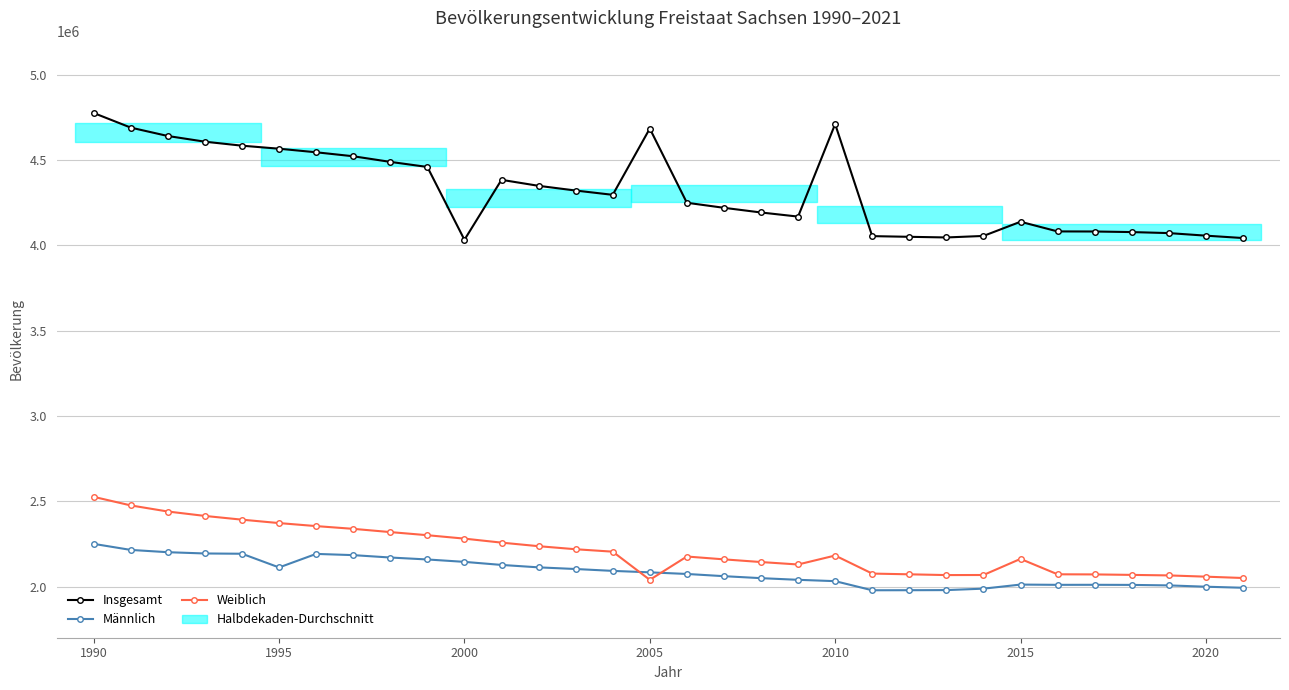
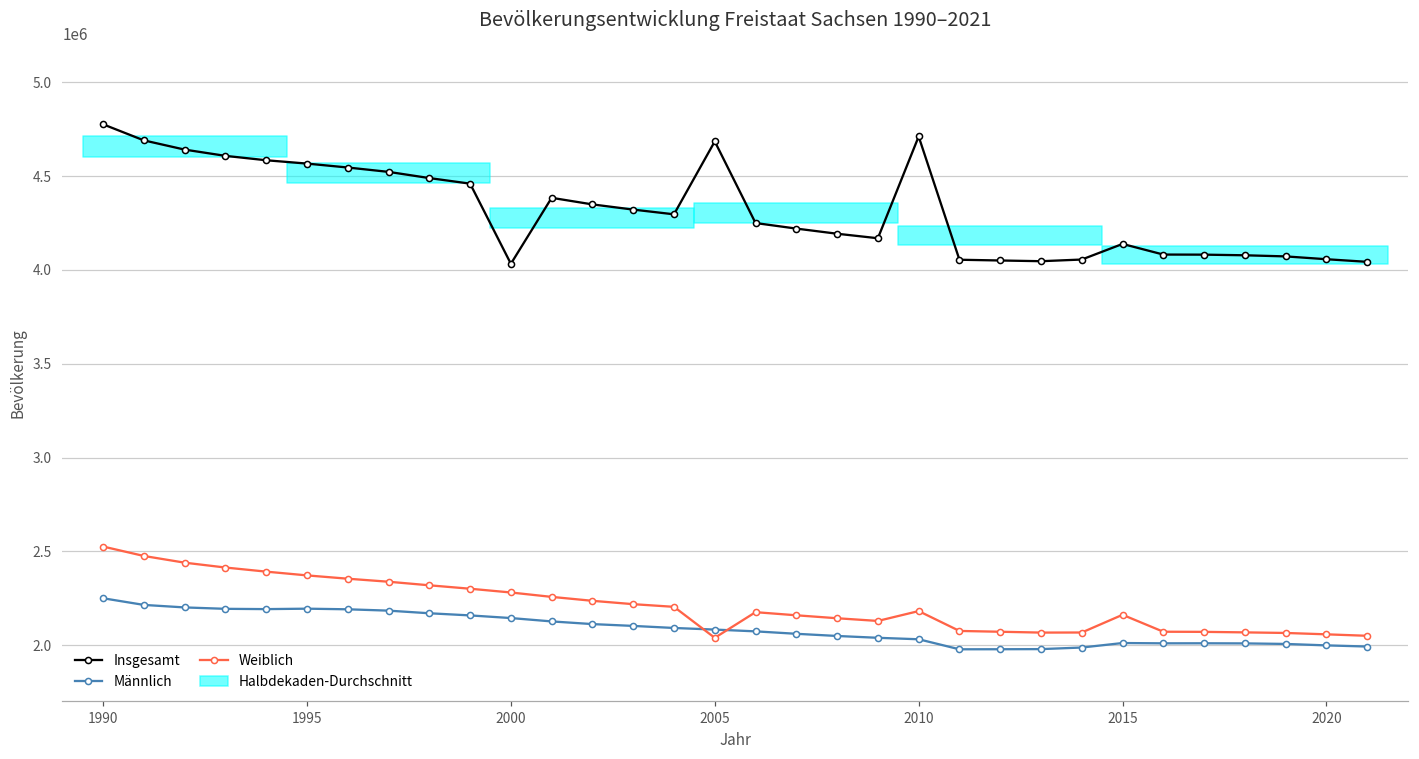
Männlich, 1995: 2110000 -> 2190000
